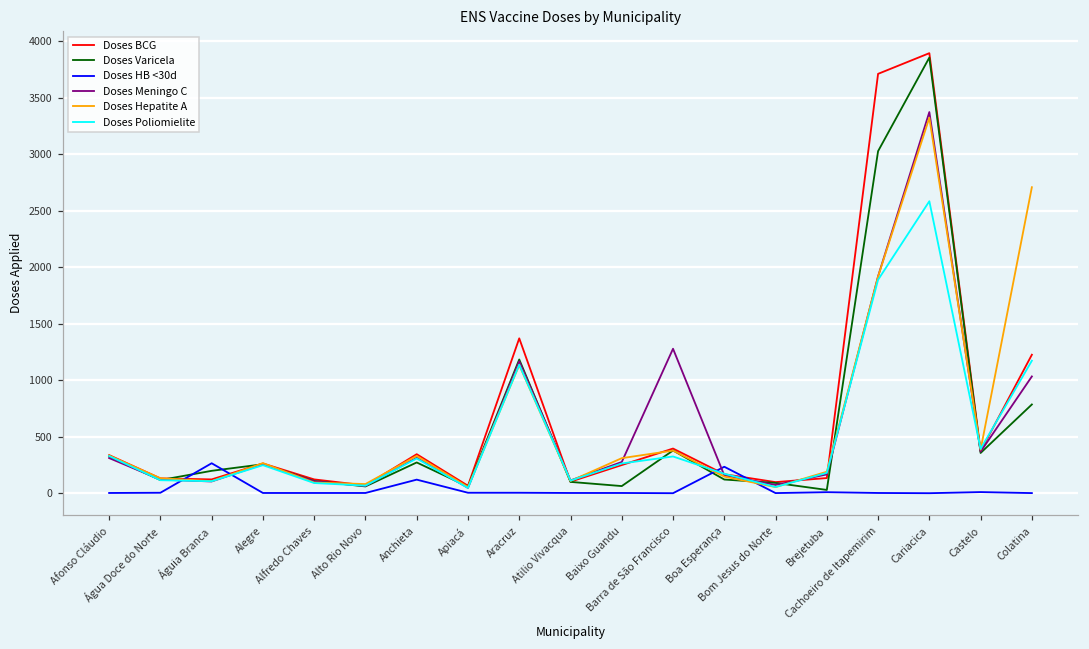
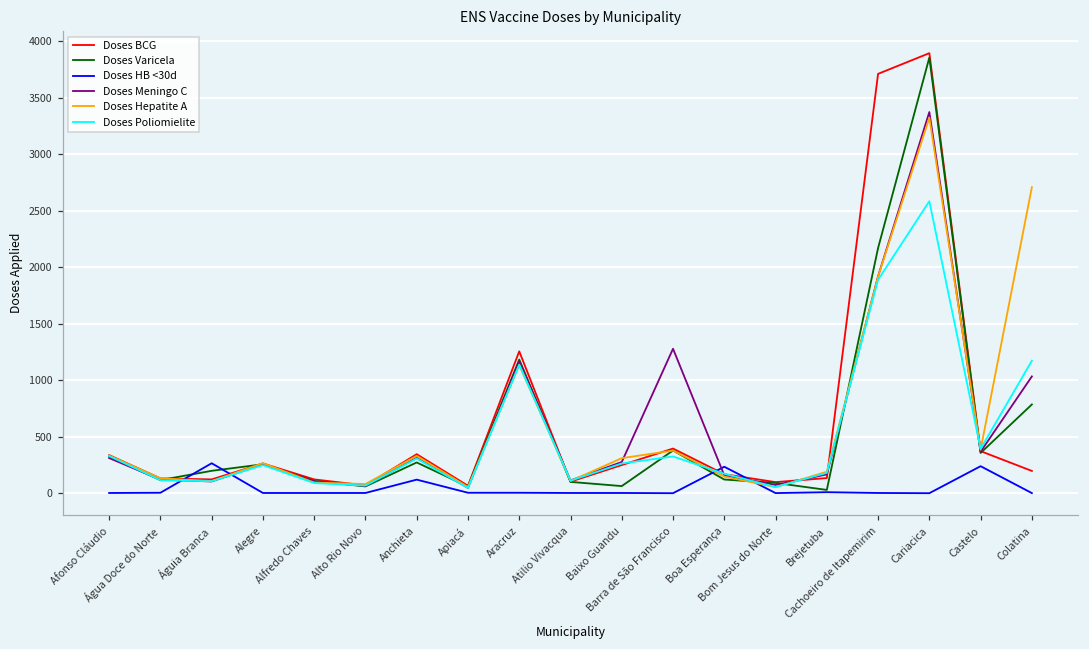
Doses BCG, Aracruz: 1370 -> 1260
Doses Varicela, Cachoeiro de Itapemirim: 3030 -> 2170
Doses HB <30d, Castelo: 10 -> 240
Doses BCG, Colatina: 1230 -> 200
